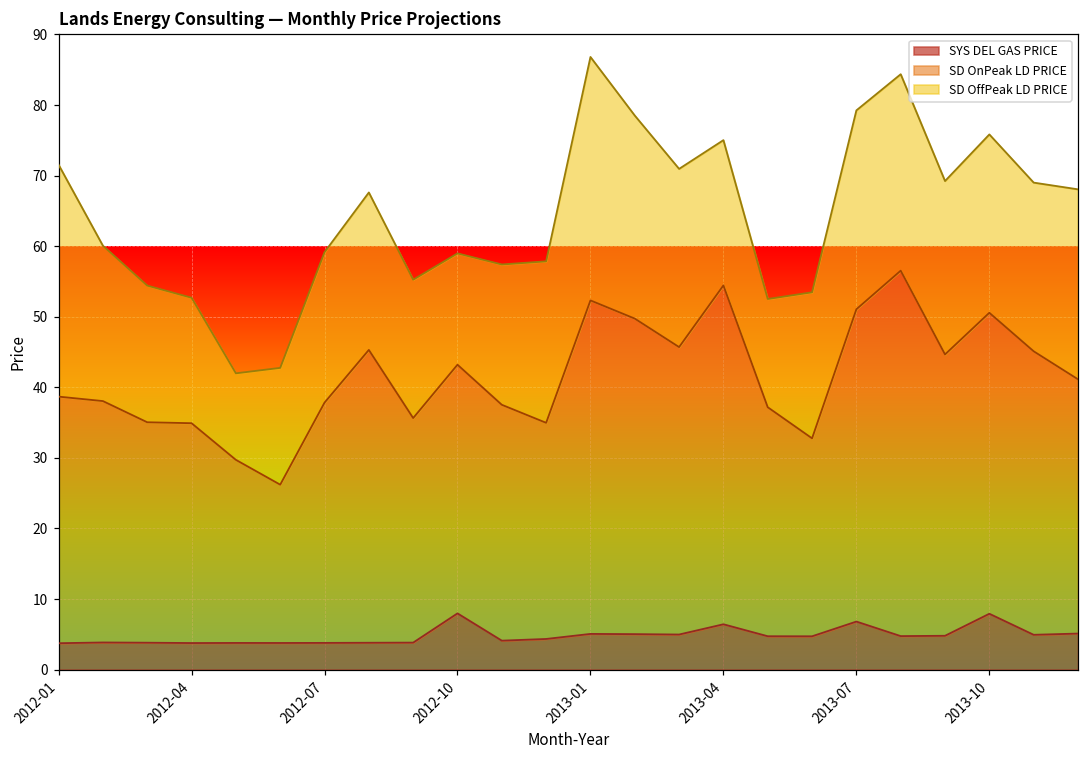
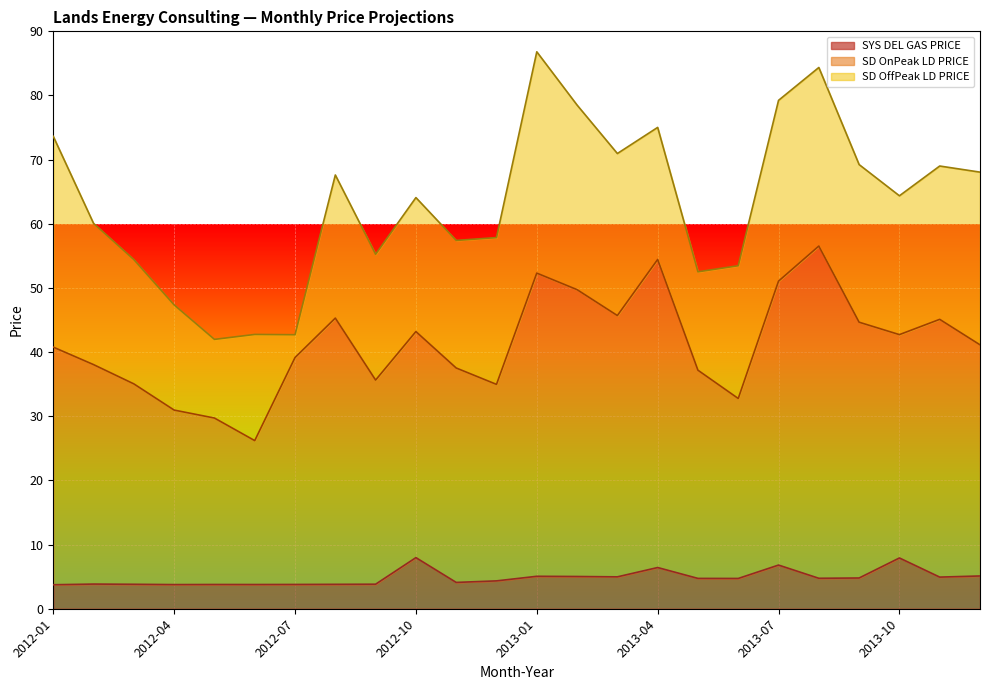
SD OnPeak LD PRICE, 2012-01: 35 -> 37
SD OnPeak LD PRICE, 2012-04: 31 -> 27
SD OffPeak LD PRICE, 2012-04: 18 -> 16
SD OnPeak LD PRICE, 2012-07: 34 -> 35
SD OffPeak LD PRICE, 2012-07: 21 -> 4
SD OffPeak LD PRICE, 2012-10: 16 -> 21
SD OnPeak LD PRICE, 2013-10: 43 -> 35
SD OffPeak LD PRICE, 2013-10: 25 -> 22
